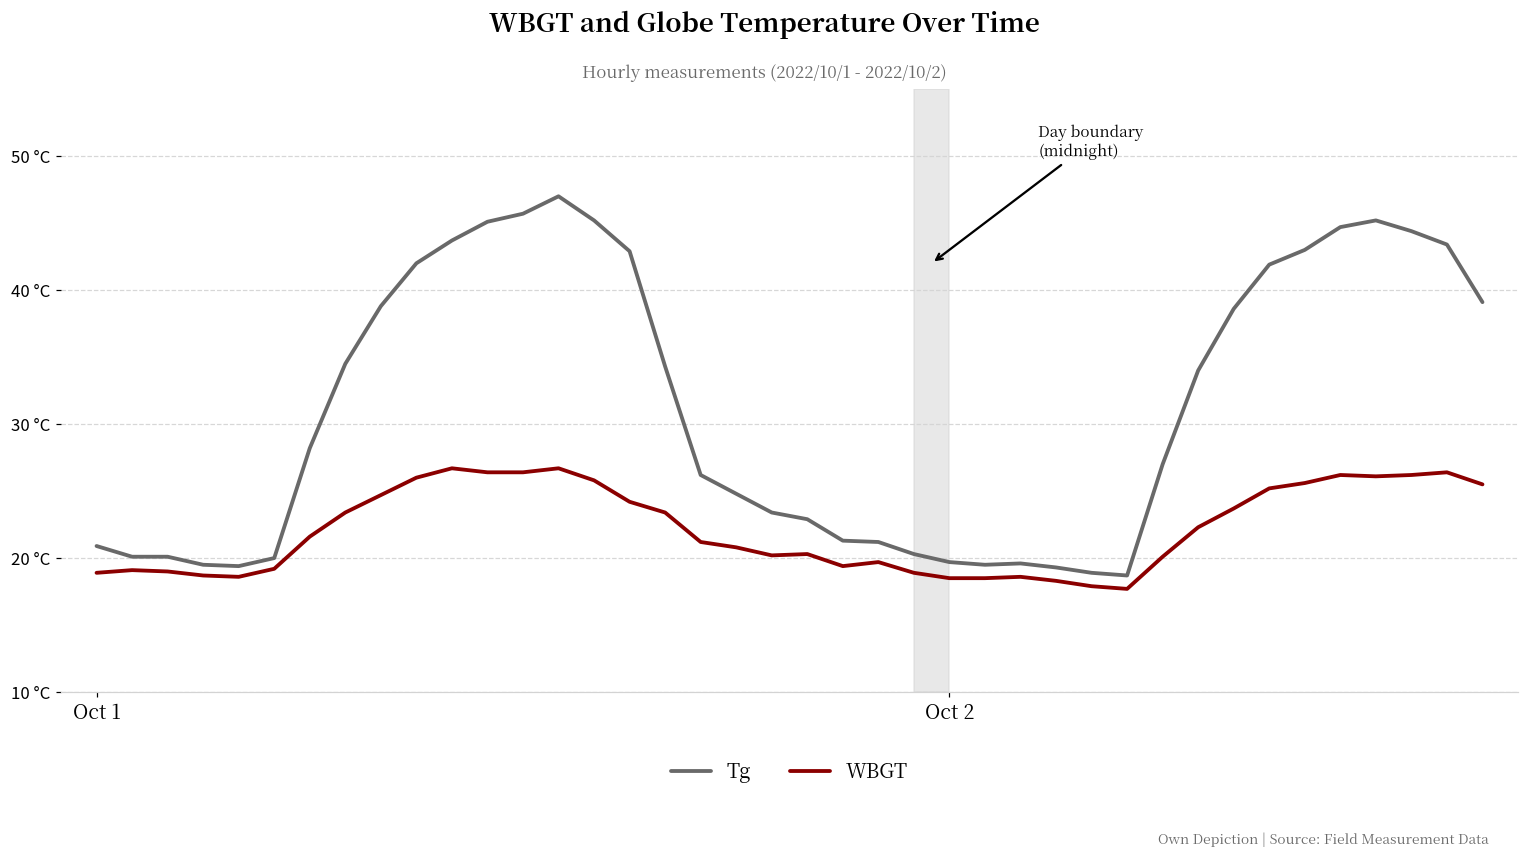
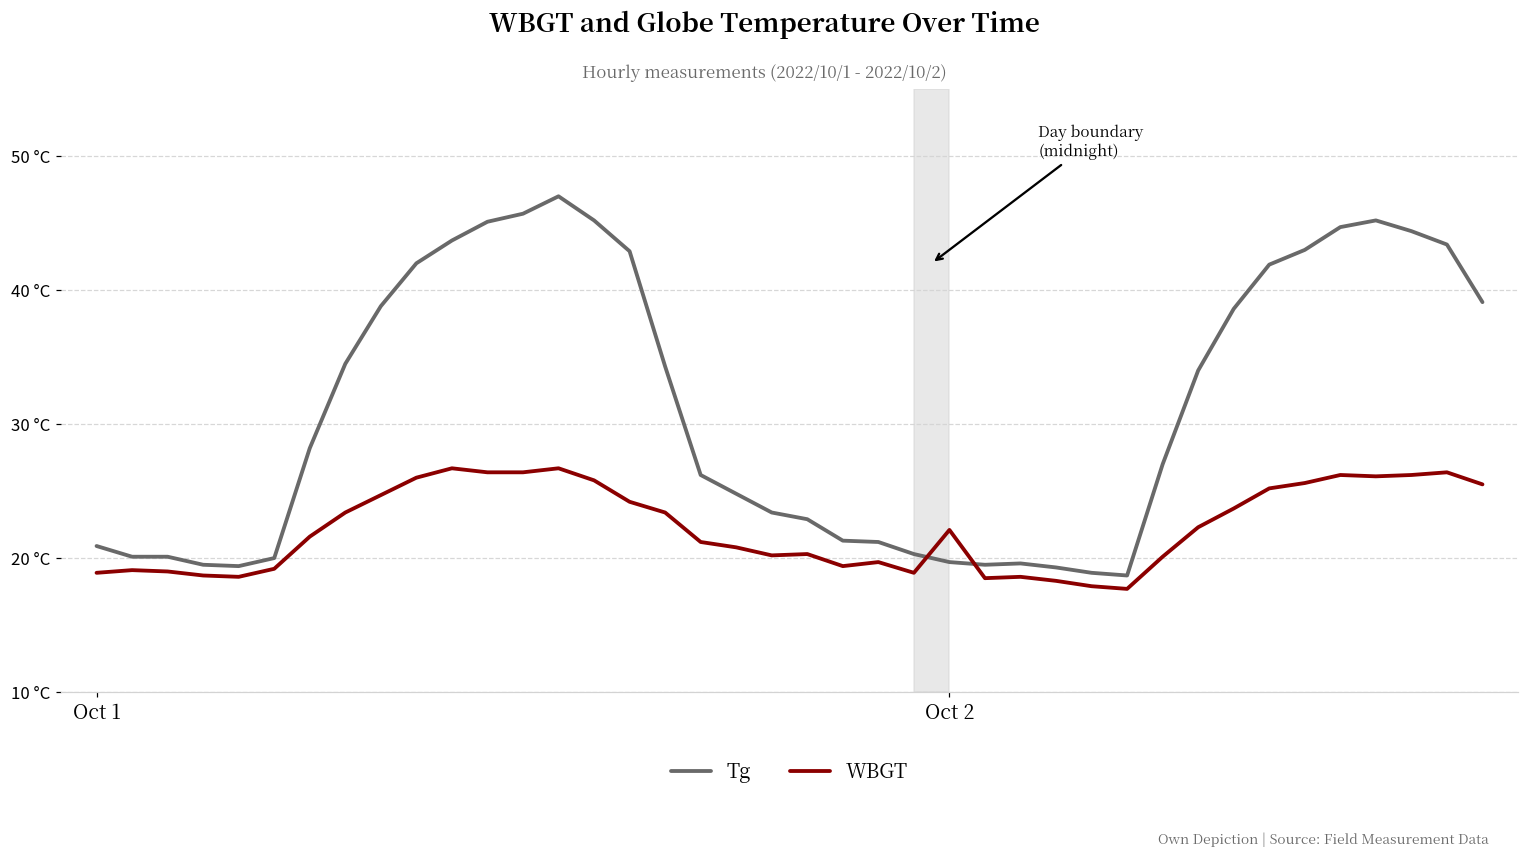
WBGT, Oct 2: 18.5 °C -> 22.1 °C
